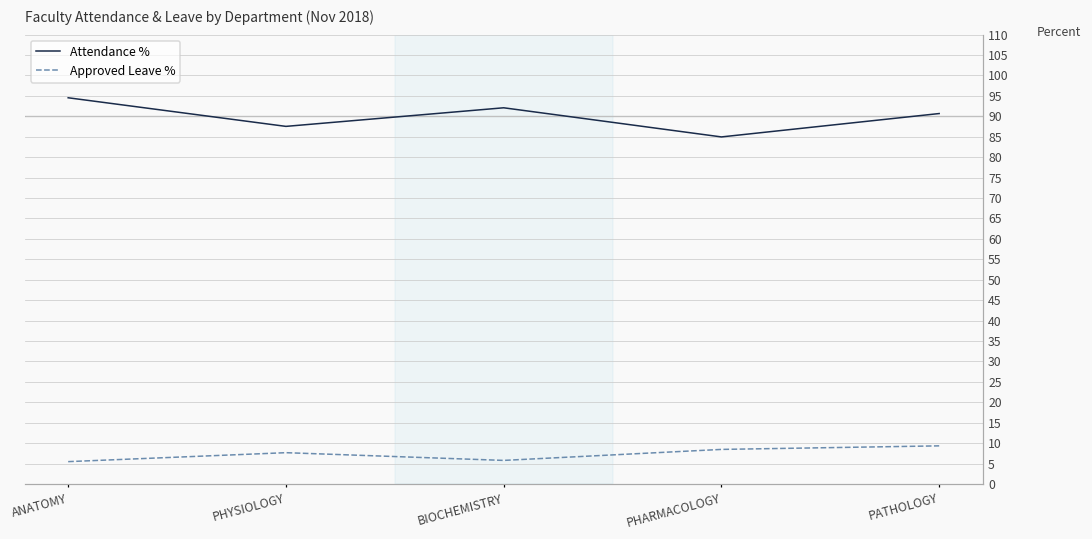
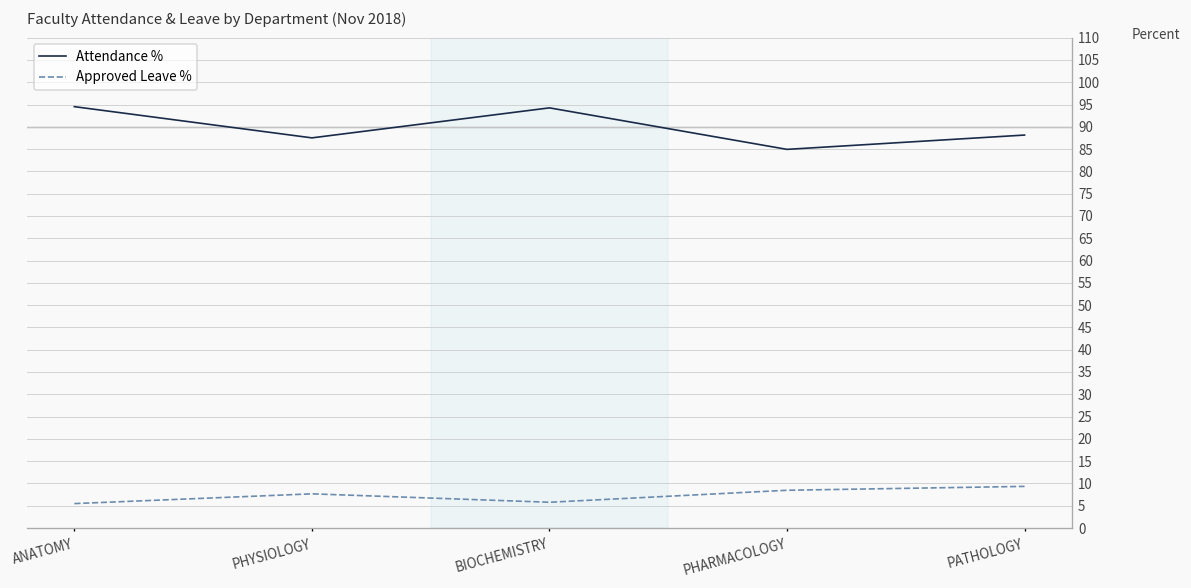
Attendance %, BIOCHEMISTRY: 92 -> 94
Attendance %, PATHOLOGY: 91 -> 88
